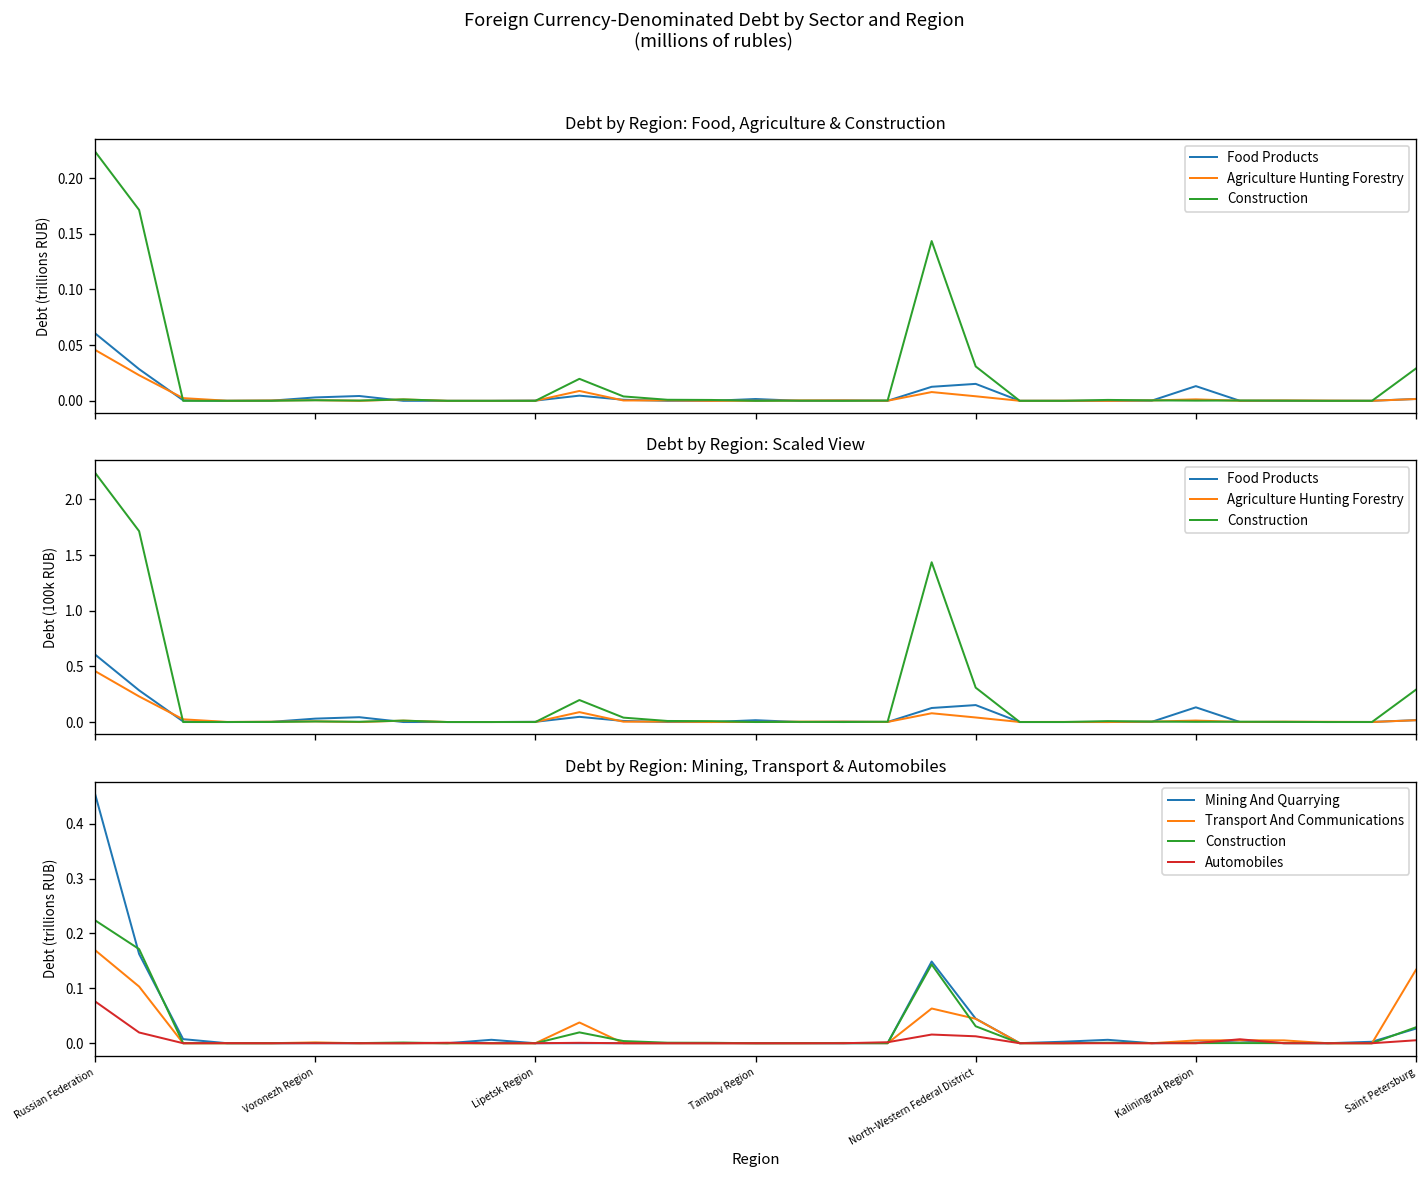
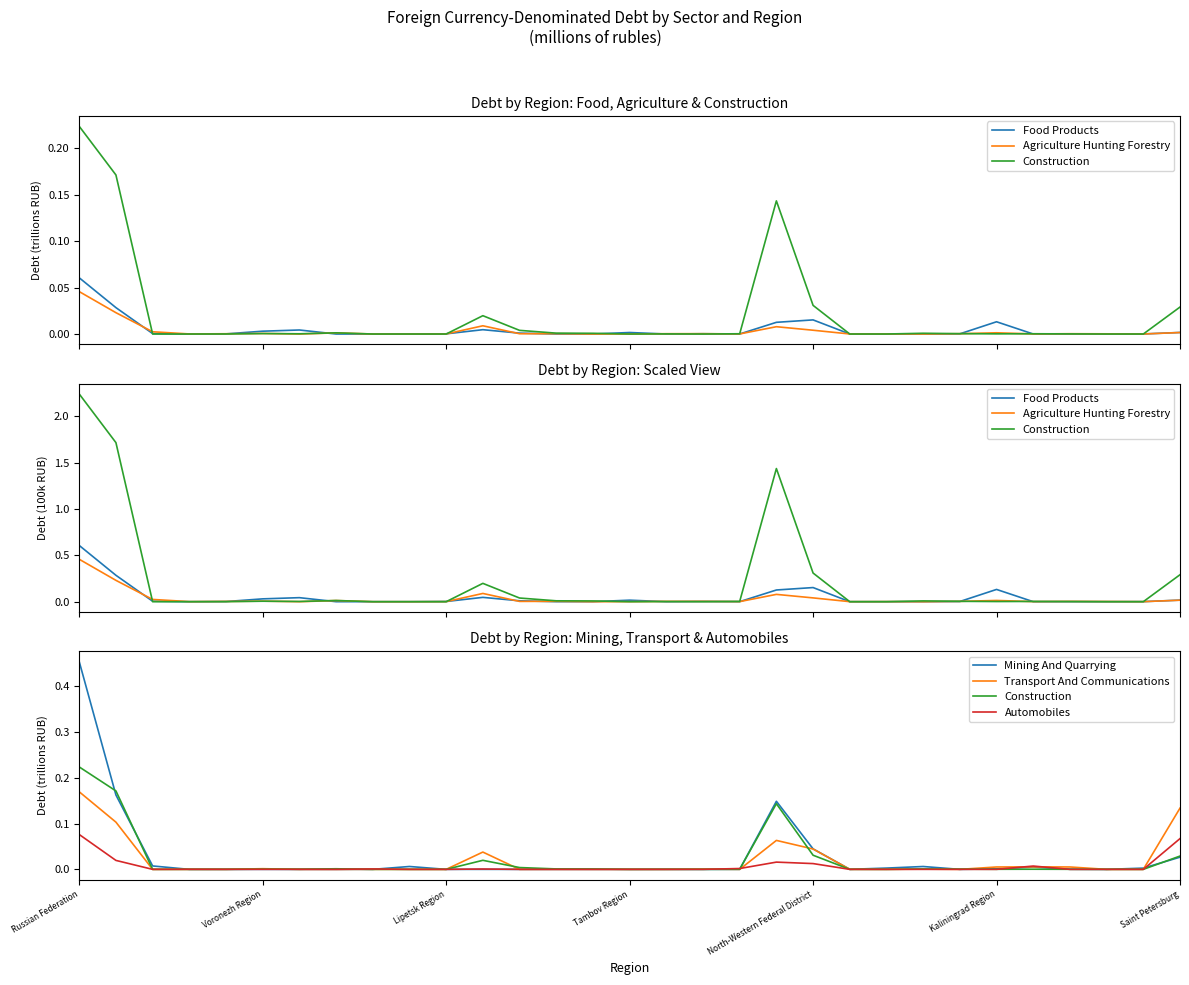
Debt by Region: Mining, Transport & Automobiles, Automobiles, Saint Petersburg: 0.01 -> 0.07
